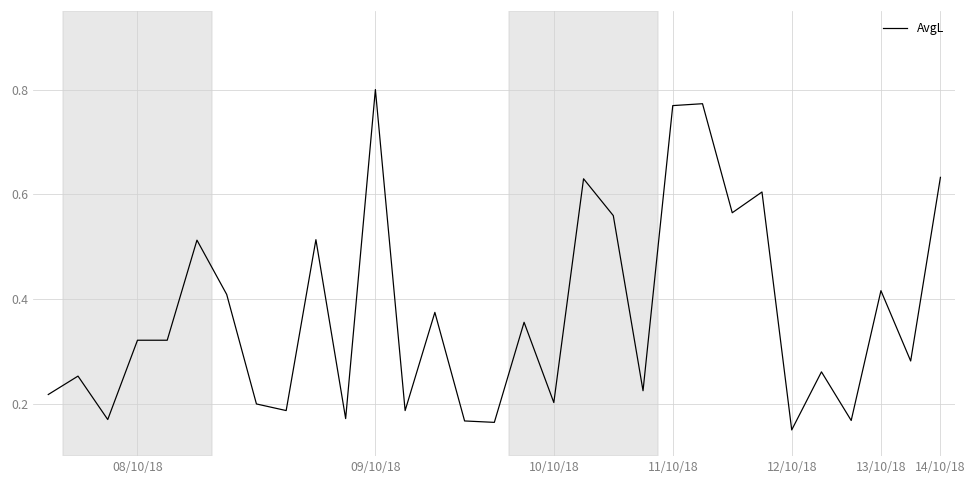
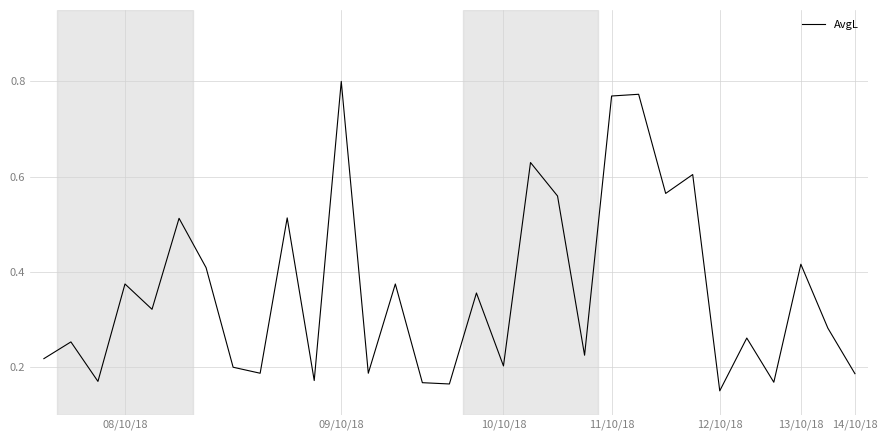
08/10/18: 0.32 -> 0.37
14/10/18: 0.63 -> 0.19
